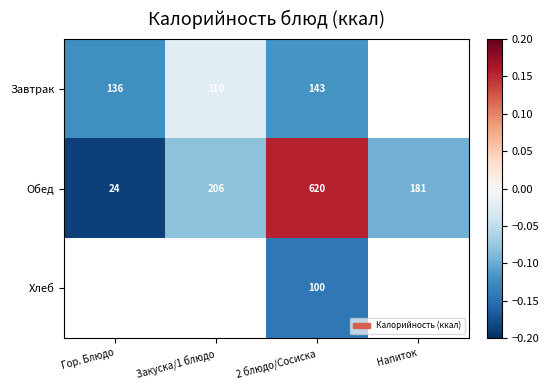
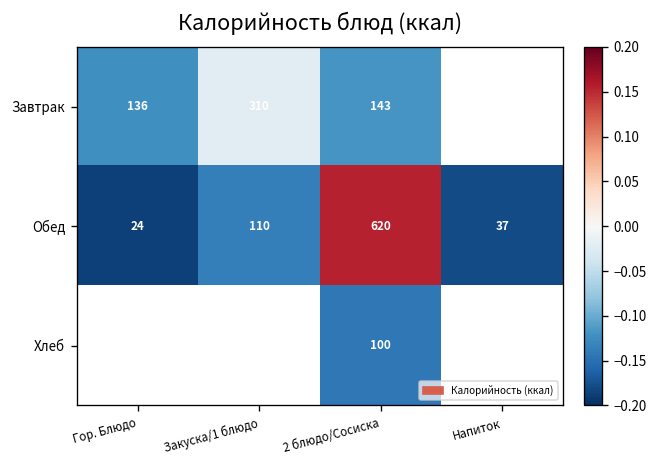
Обед, Закуска/1 блюдо: 206 -> 110
Обед, Напиток: 181 -> 37
